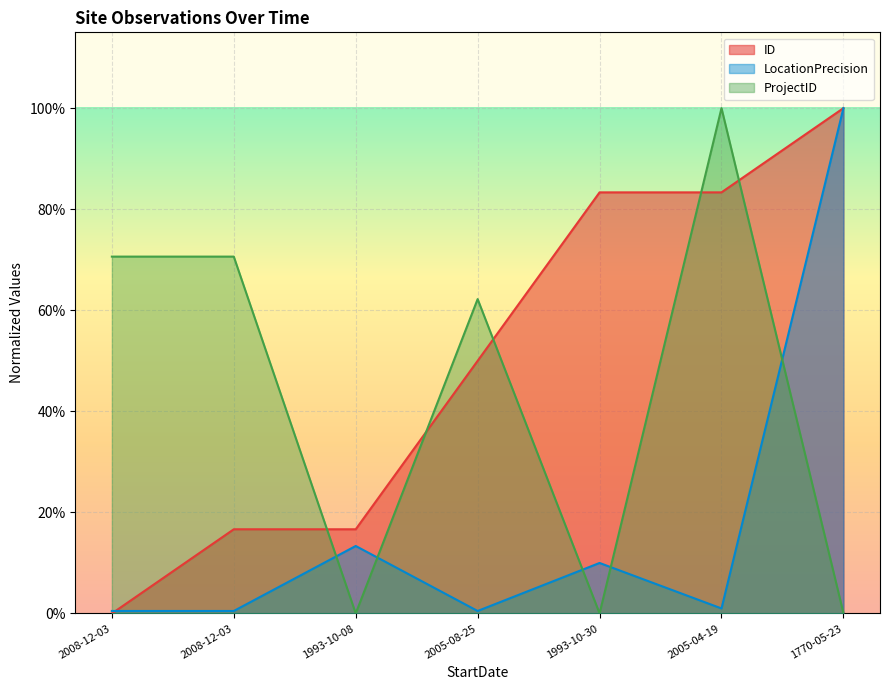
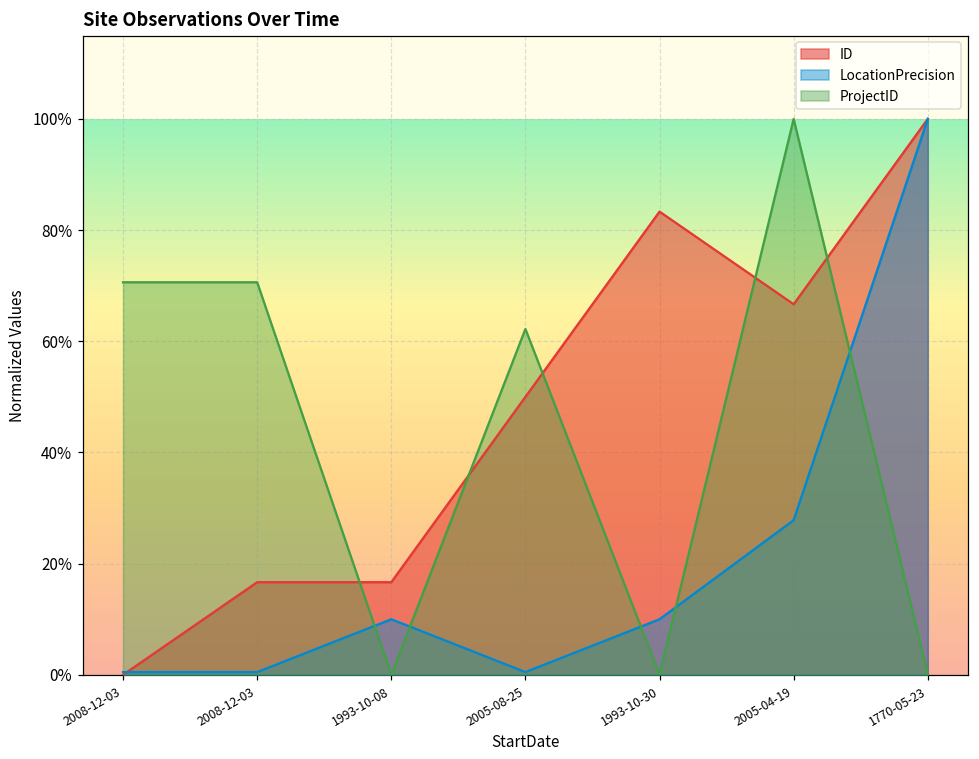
LocationPrecision, 1993-10-08: 13% -> 10%
ID, 2005-04-19: 83% -> 67%
LocationPrecision, 2005-04-19: 1% -> 28%
